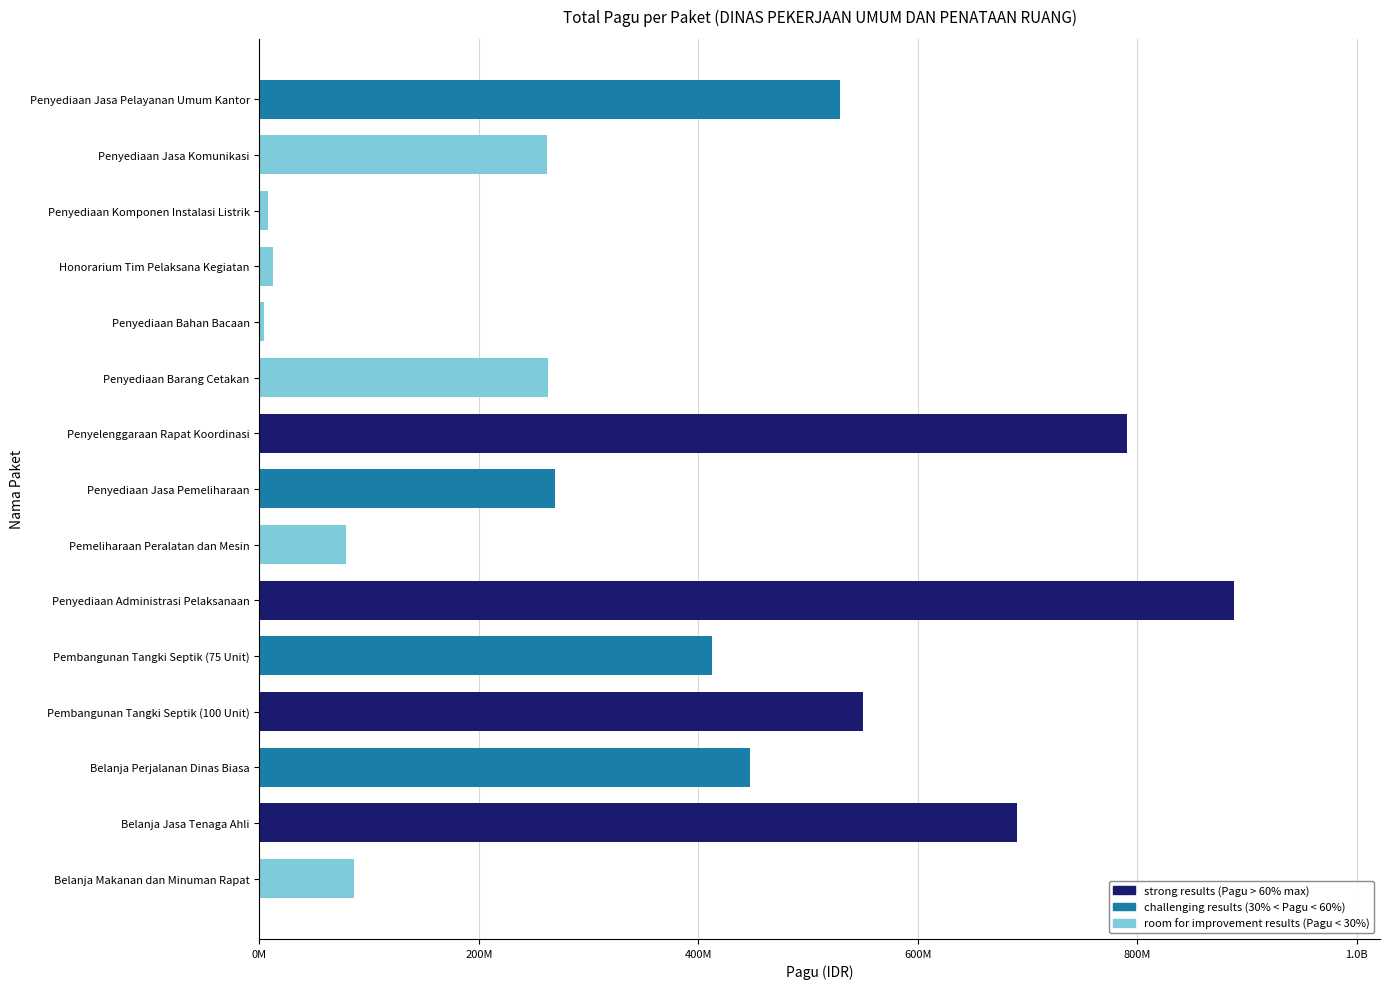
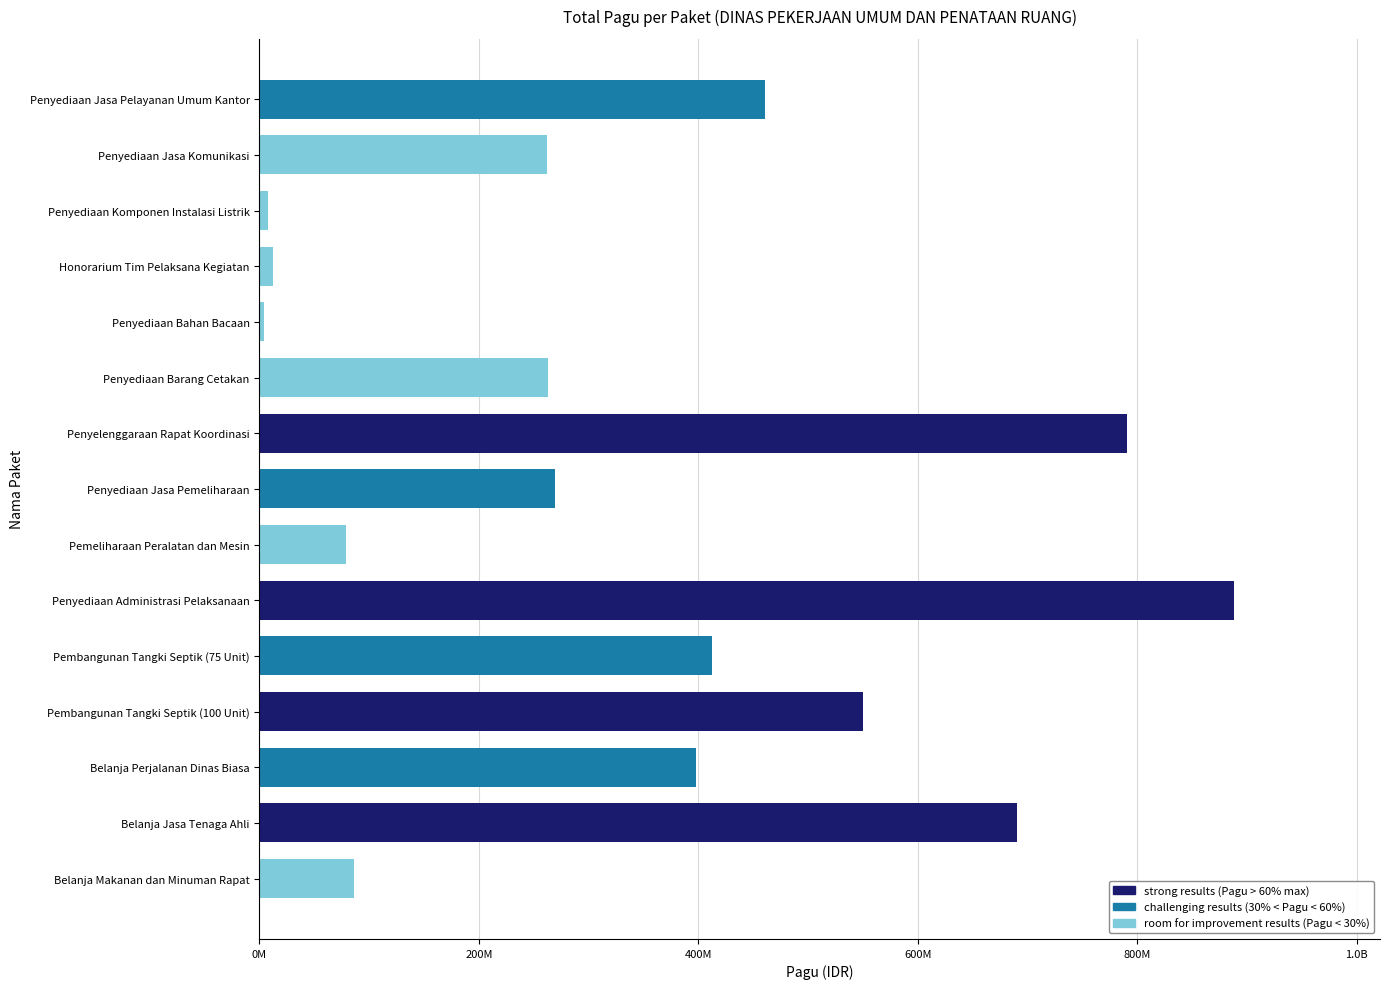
Penyediaan Jasa Pelayanan Umum Kantor: 530000000 -> 461000000
Belanja Perjalanan Dinas Biasa: 447000000 -> 398000000
